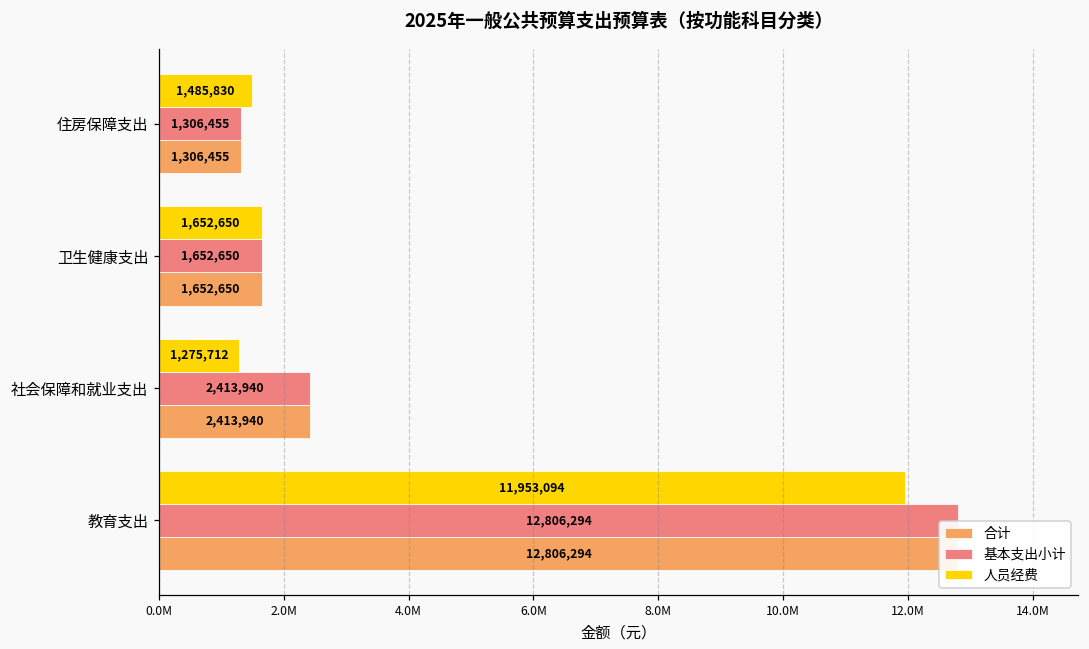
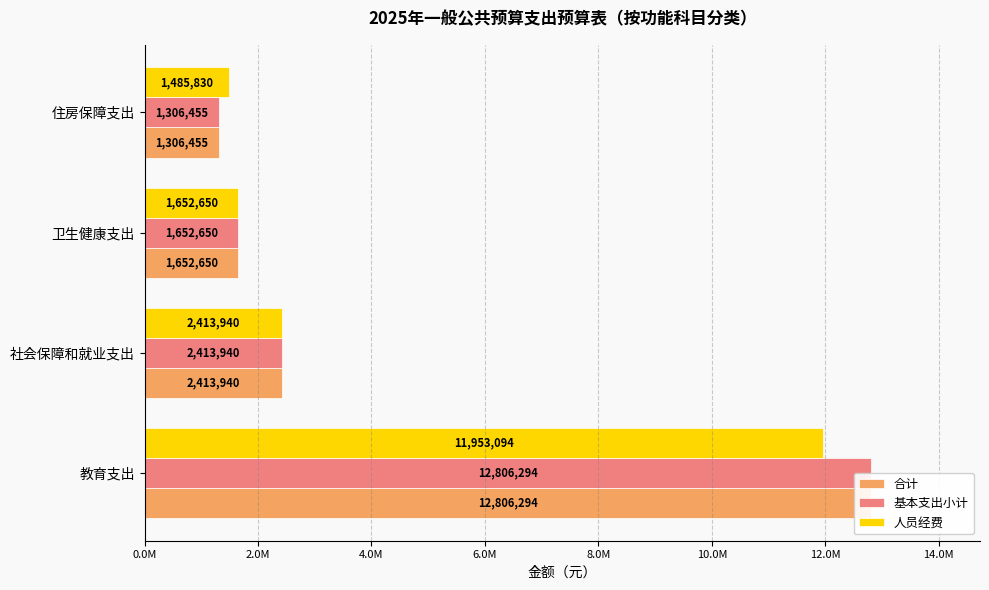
人员经费, 社会保障和就业支出: 1,275,712 -> 2,413,940
